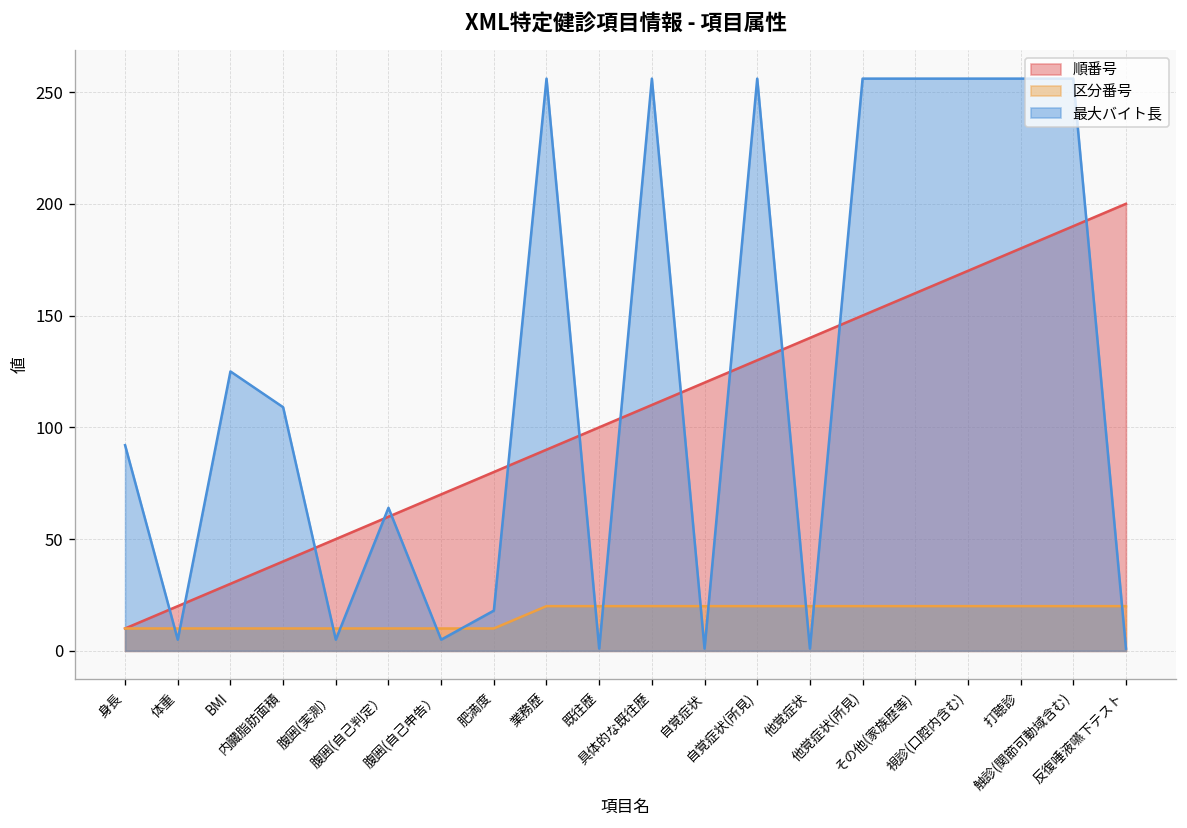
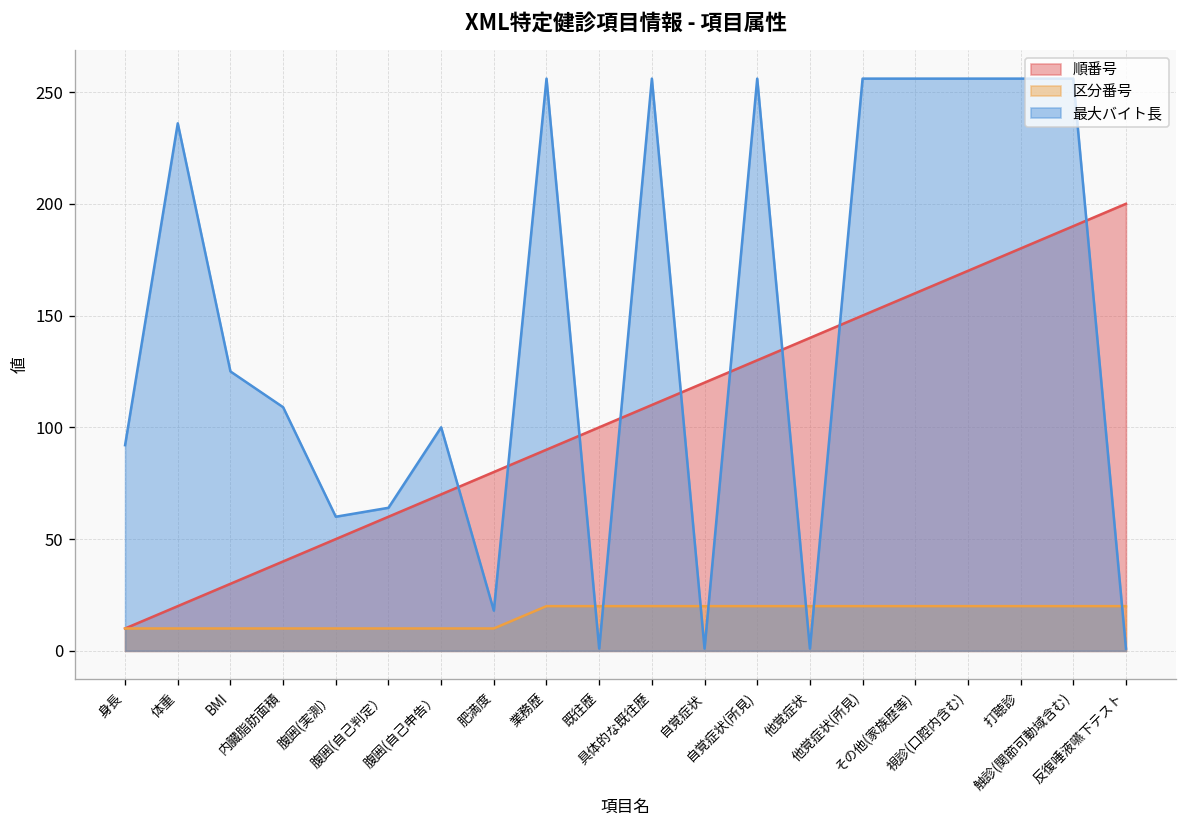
最大バイト長, 体重: 5 -> 236
最大バイト長, 腹囲(実測）: 5 -> 60
最大バイト長, 腹囲(自己申告）: 5 -> 100
